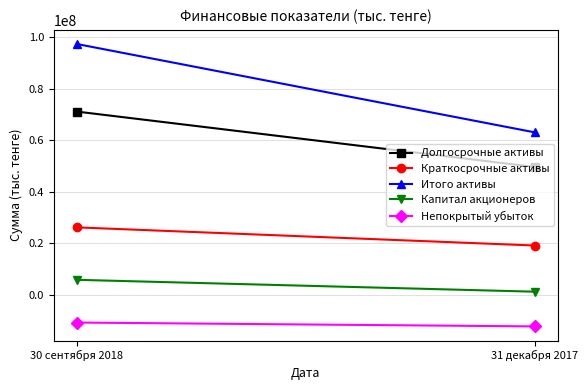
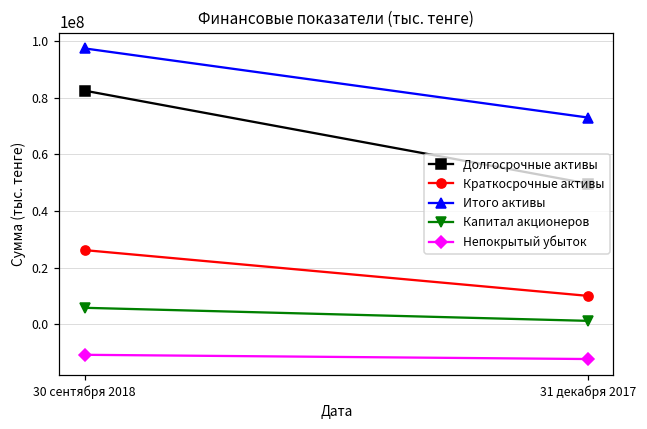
Долгосрочные активы, 30 сентября 2018: 71000000 -> 82000000
Краткосрочные активы, 31 декабря 2017: 19000000 -> 10000000
Итого активы, 31 декабря 2017: 63000000 -> 73000000
